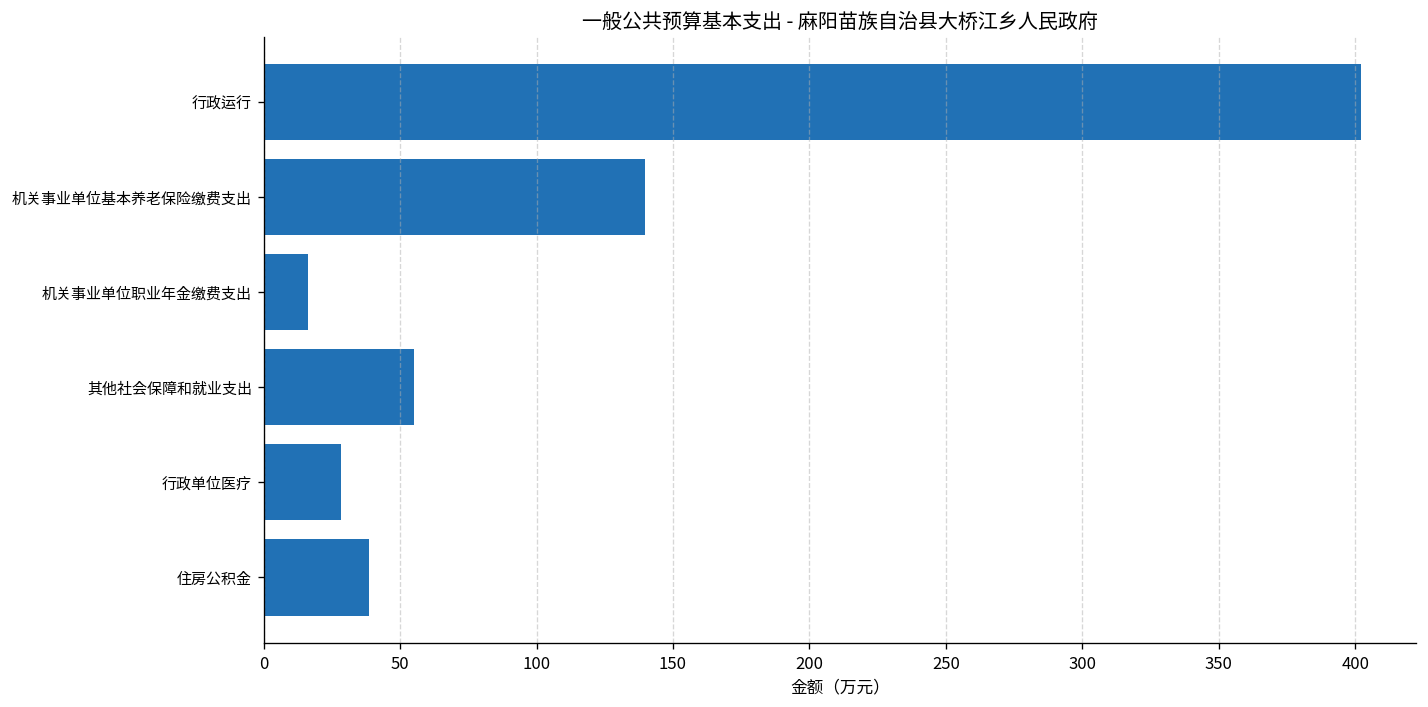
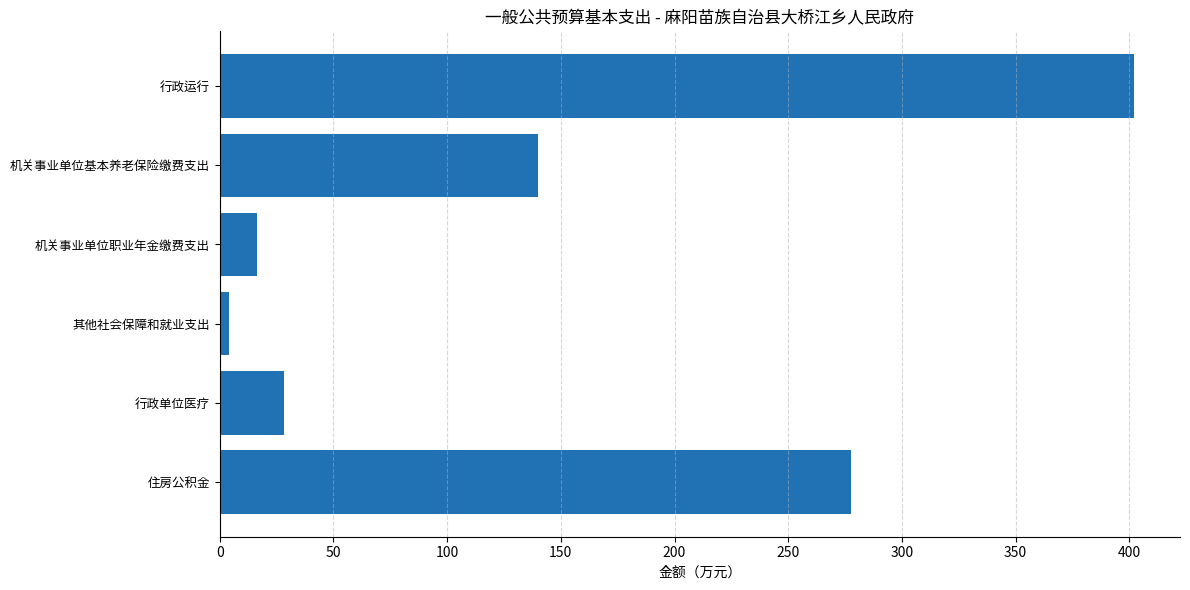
其他社会保障和就业支出: 55 -> 4
住房公积金: 39 -> 278
